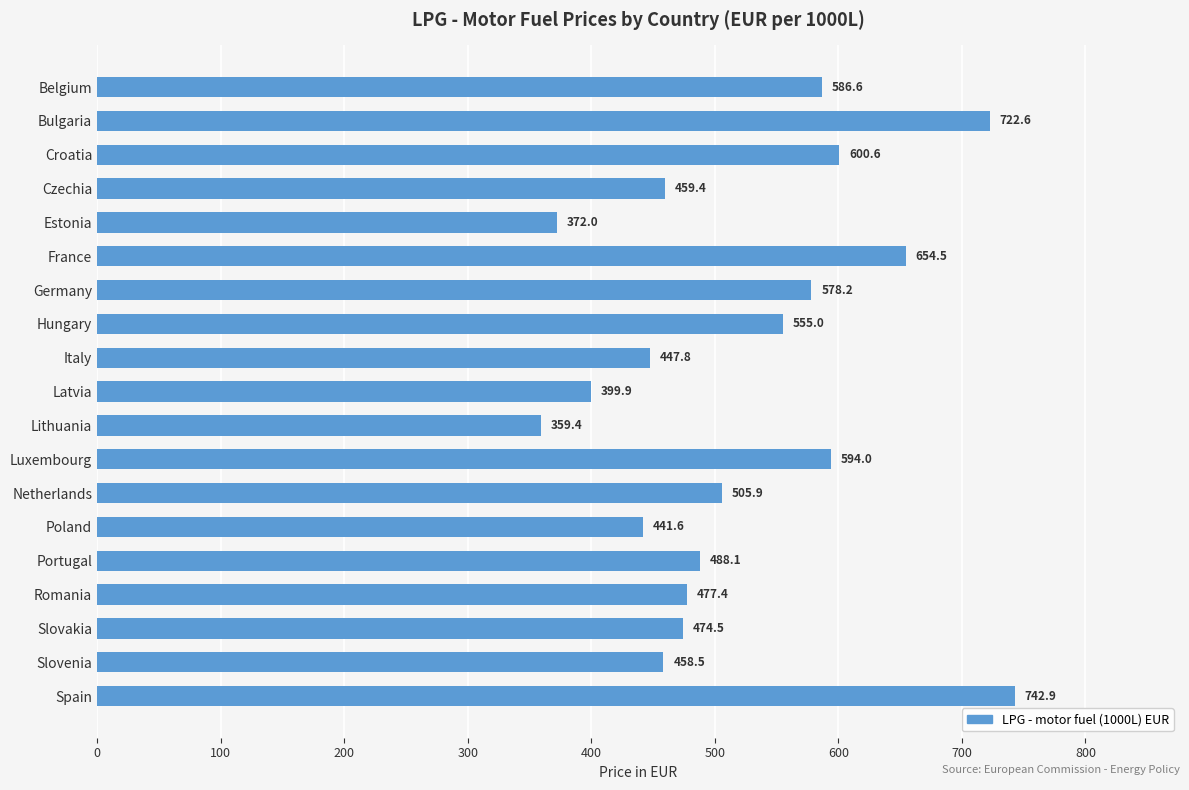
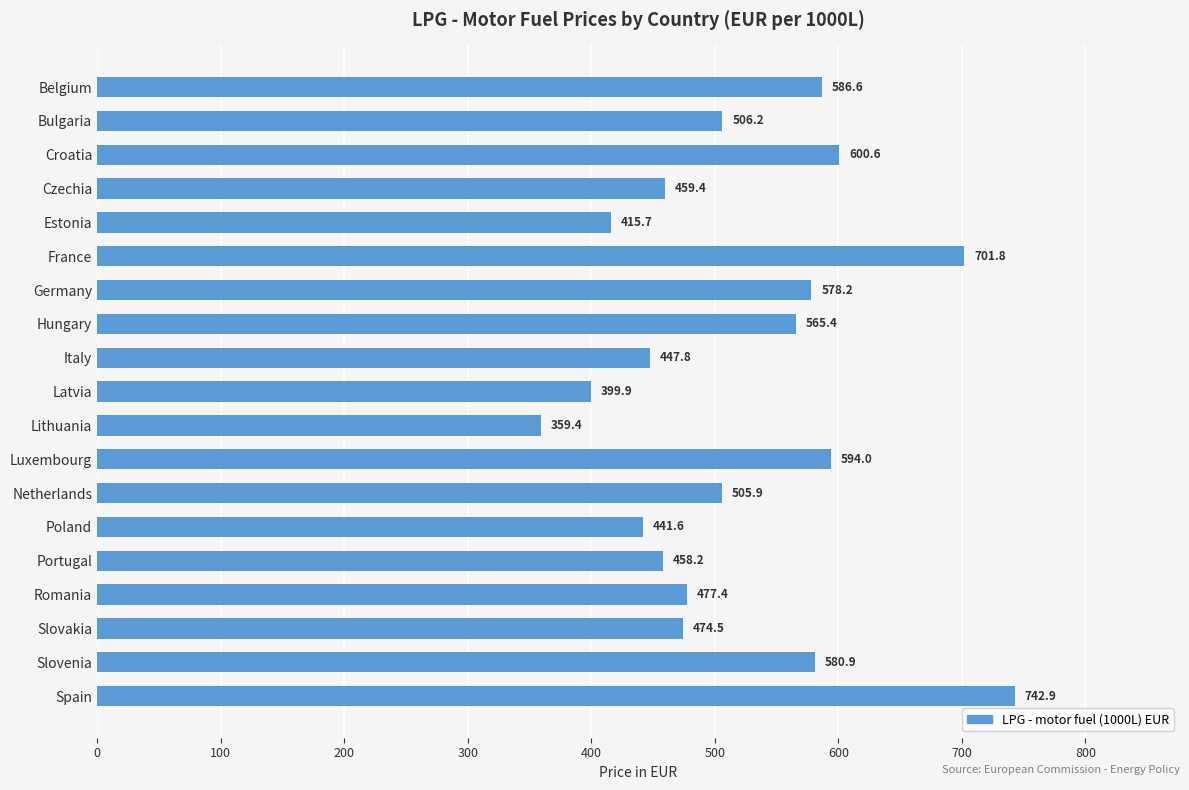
Bulgaria: 722.6 -> 506.2
Estonia: 372.0 -> 415.7
France: 654.5 -> 701.8
Hungary: 555.0 -> 565.4
Portugal: 488.1 -> 458.2
Slovenia: 458.5 -> 580.9
